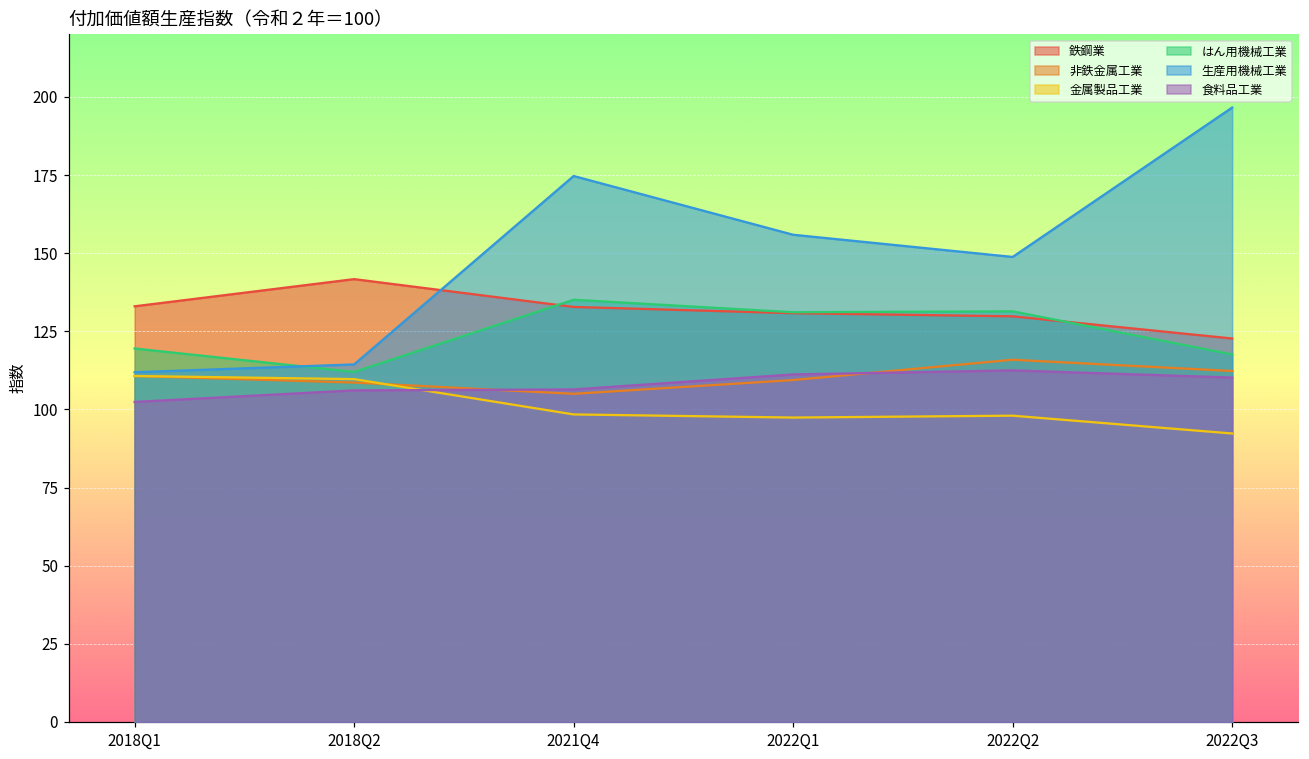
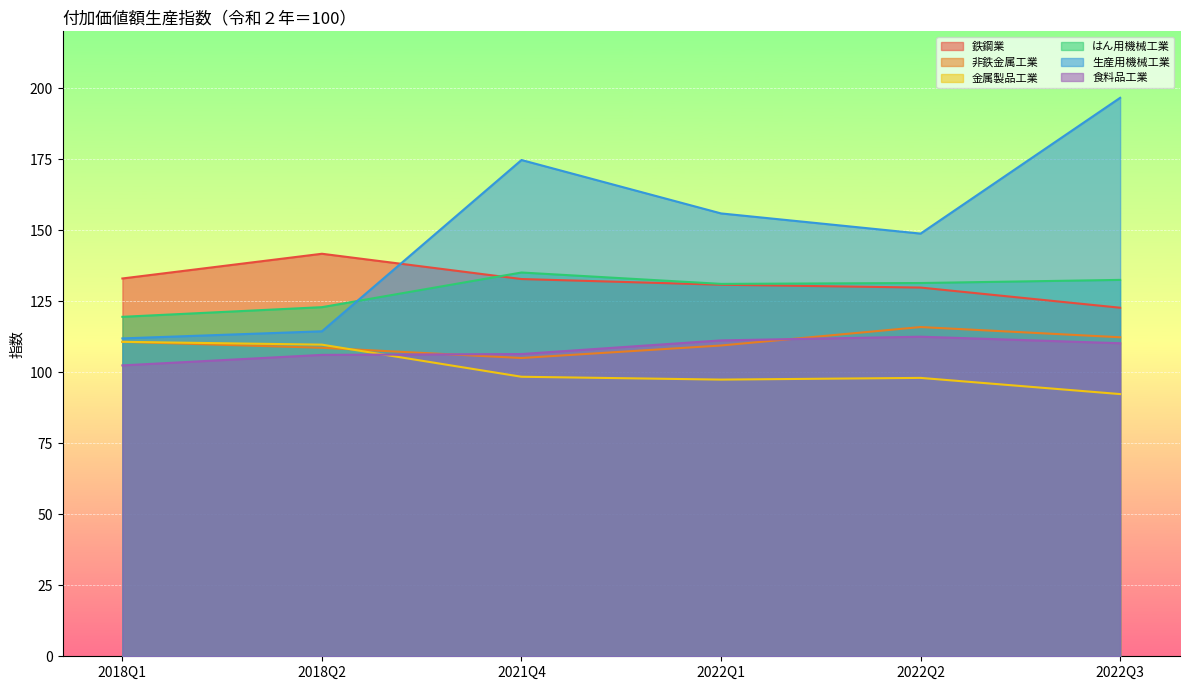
はん用機械工業, 2018Q2: 112 -> 123
はん用機械工業, 2022Q3: 118 -> 133
